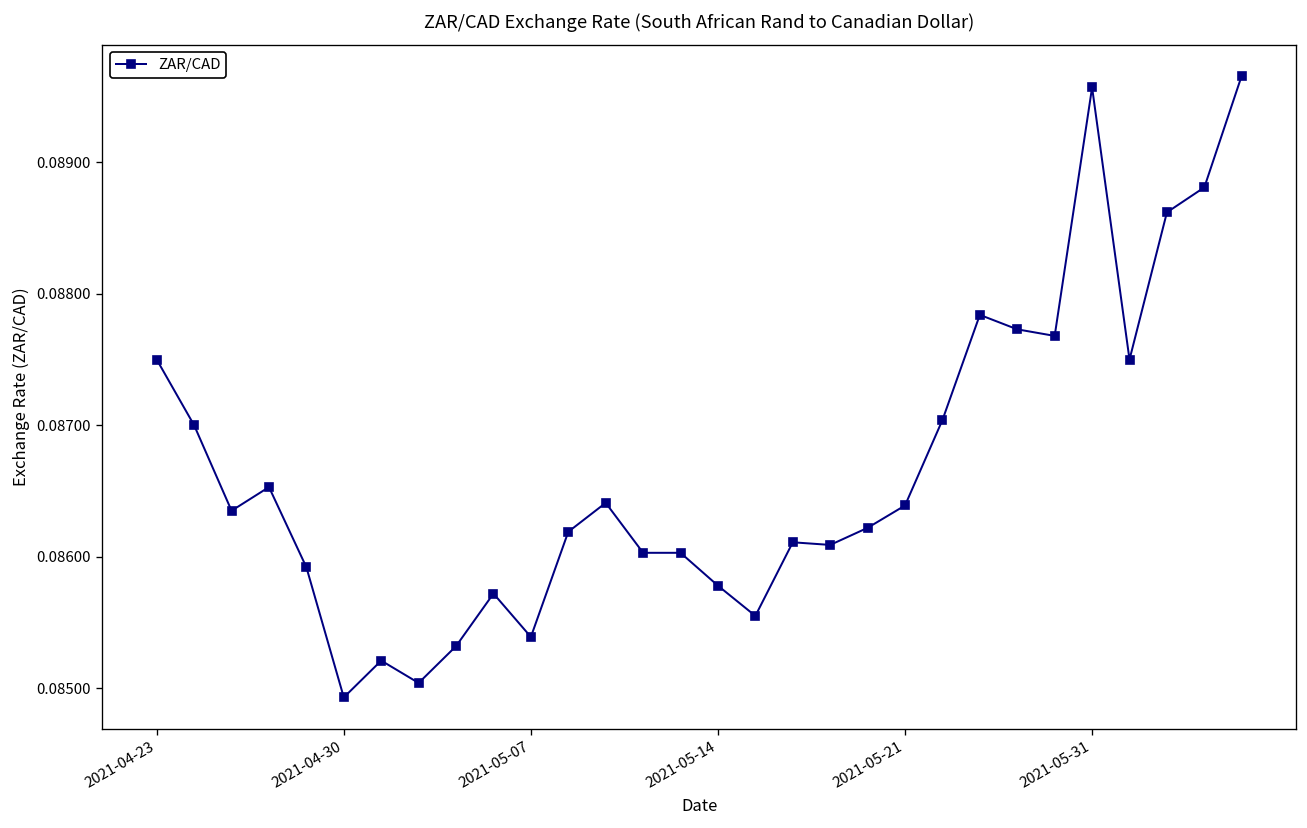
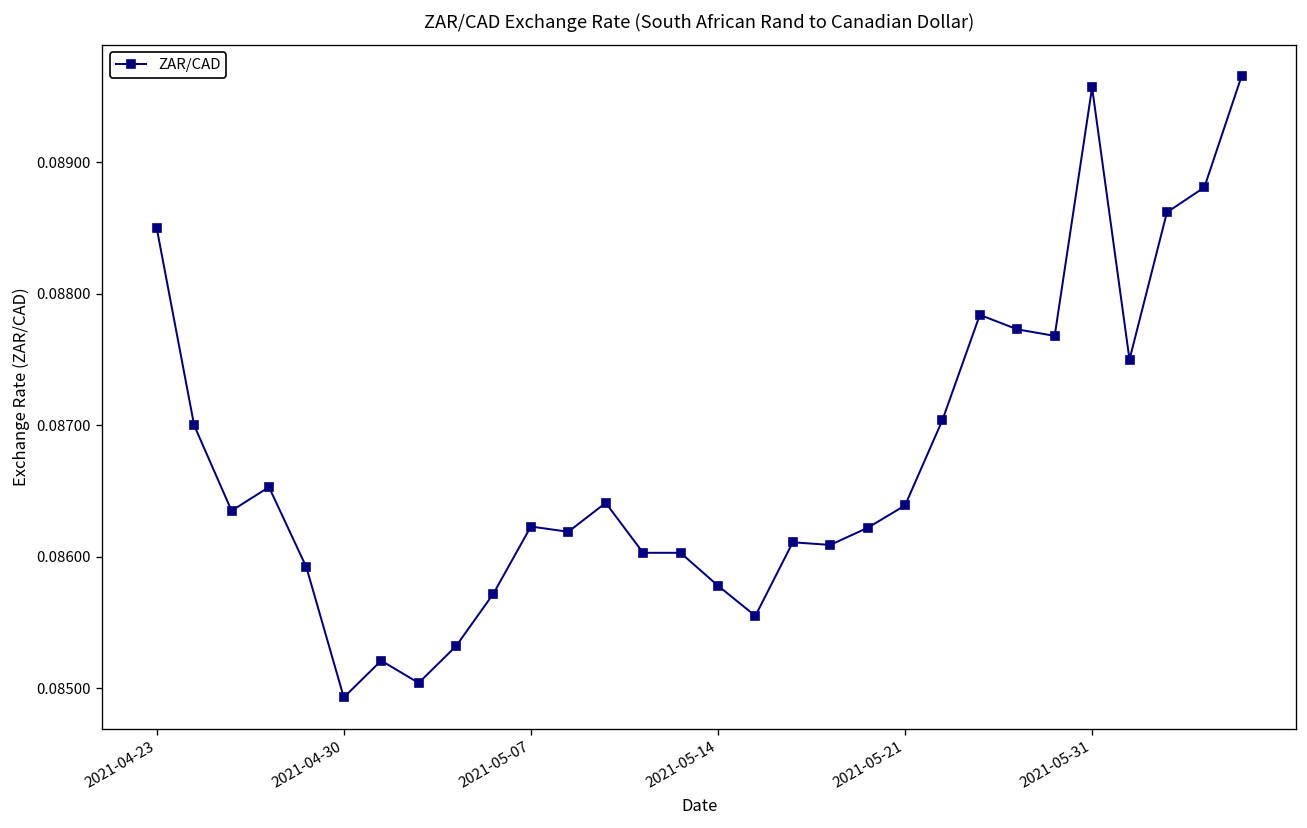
2021-04-23: 0.0875 -> 0.0885
2021-05-07: 0.08539 -> 0.08623
